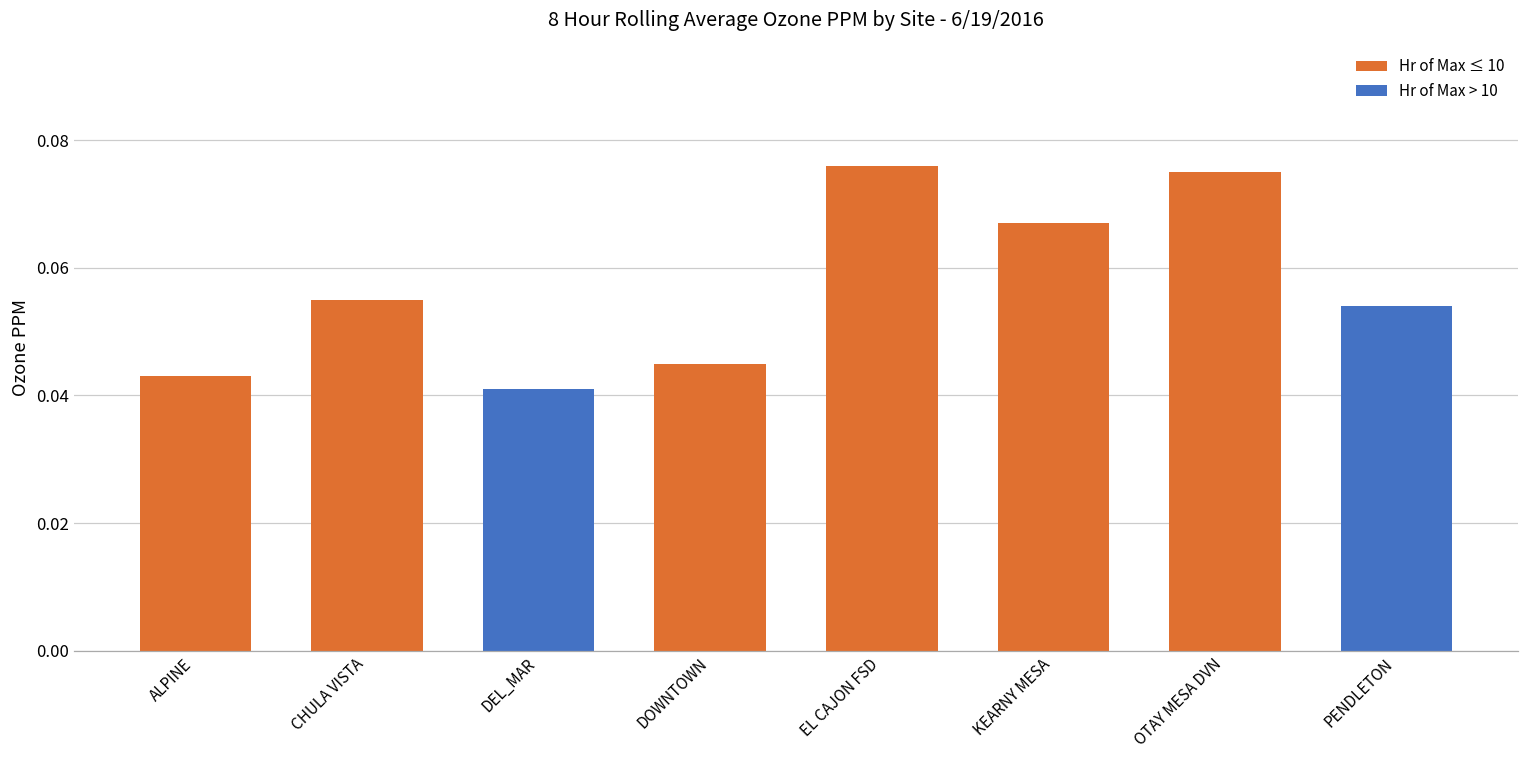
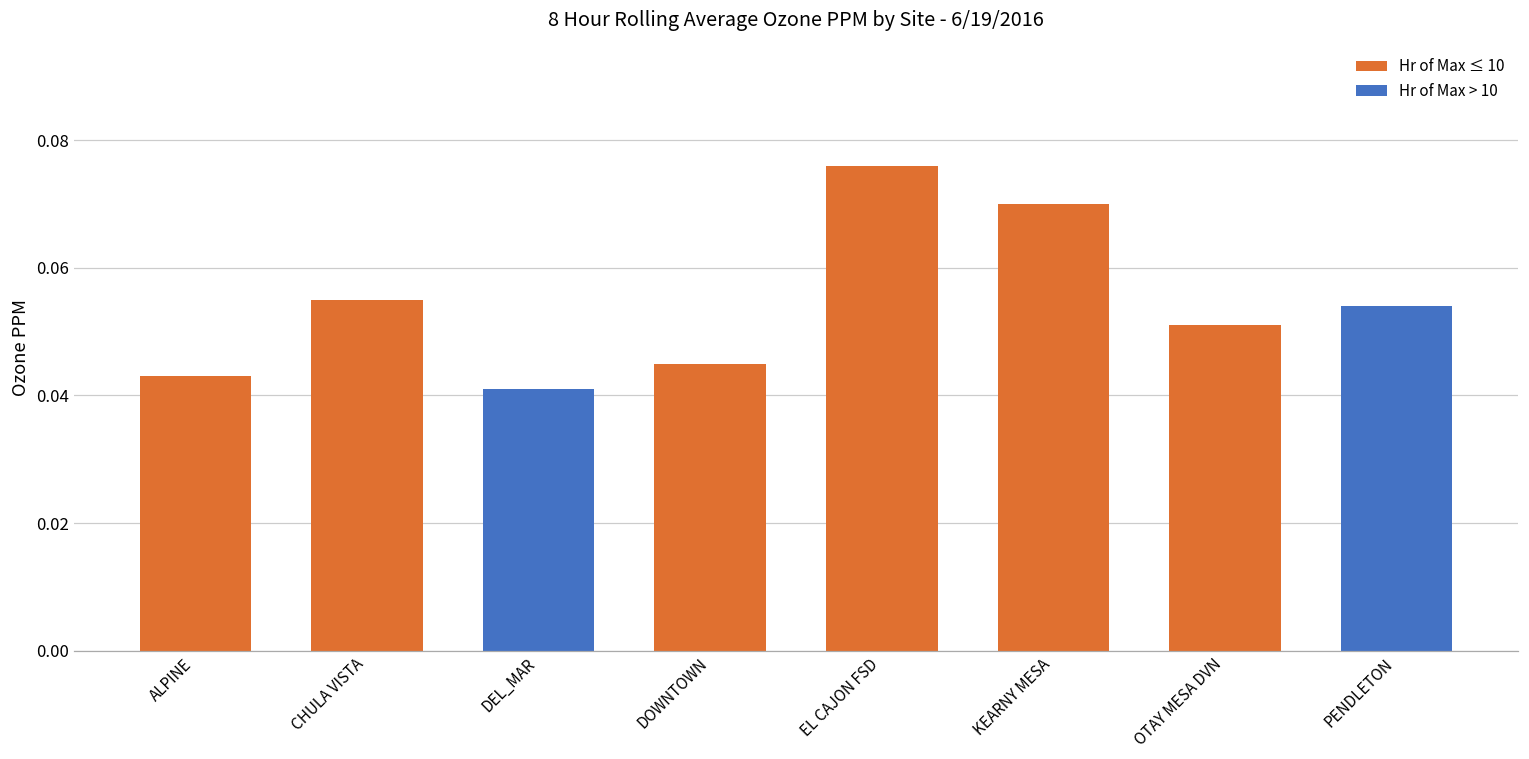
KEARNY MESA: 0.067 -> 0.070
OTAY MESA DVN: 0.075 -> 0.051
